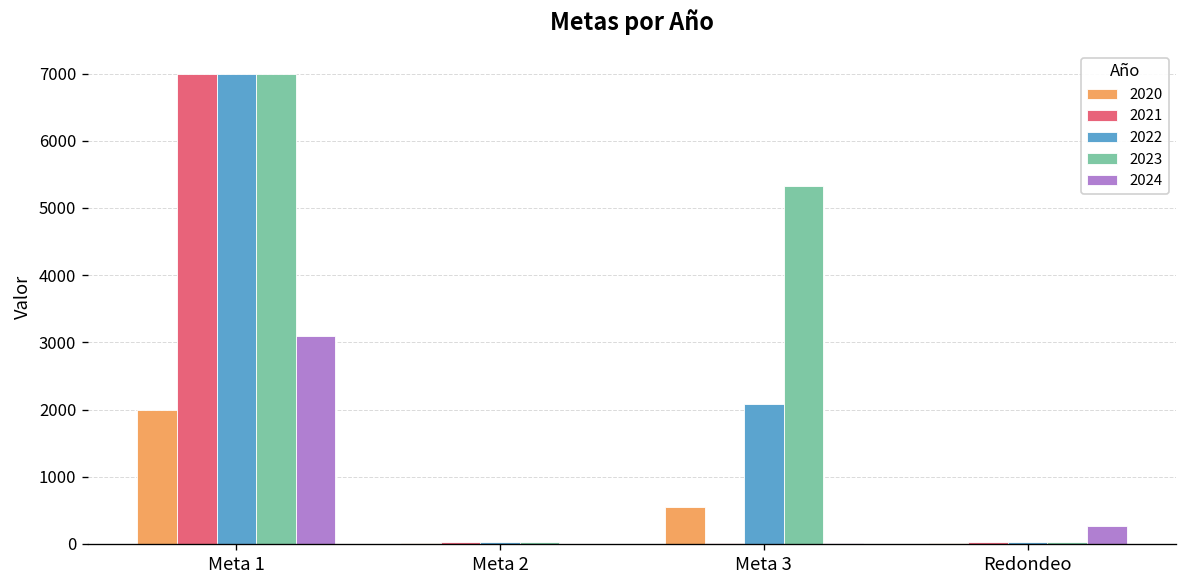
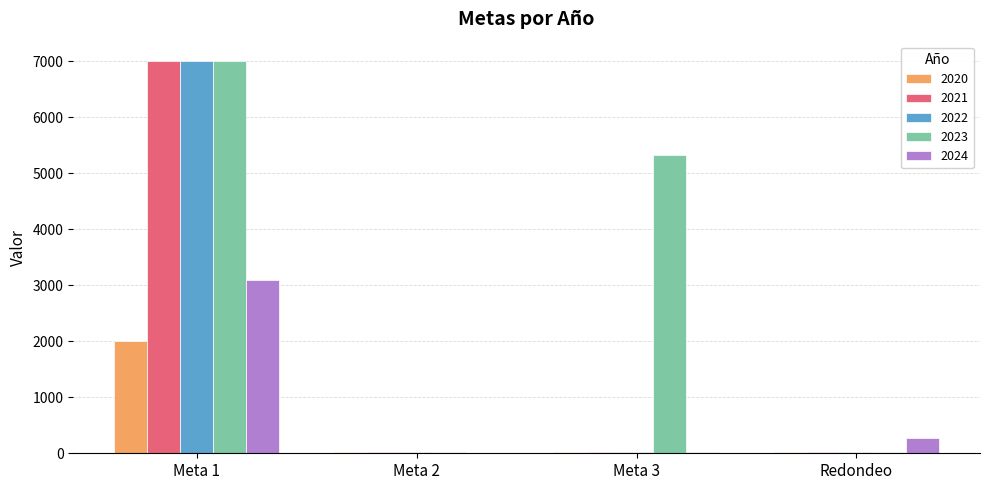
2020, Meta 3: 500 -> 0
2022, Meta 3: 2100 -> 0
